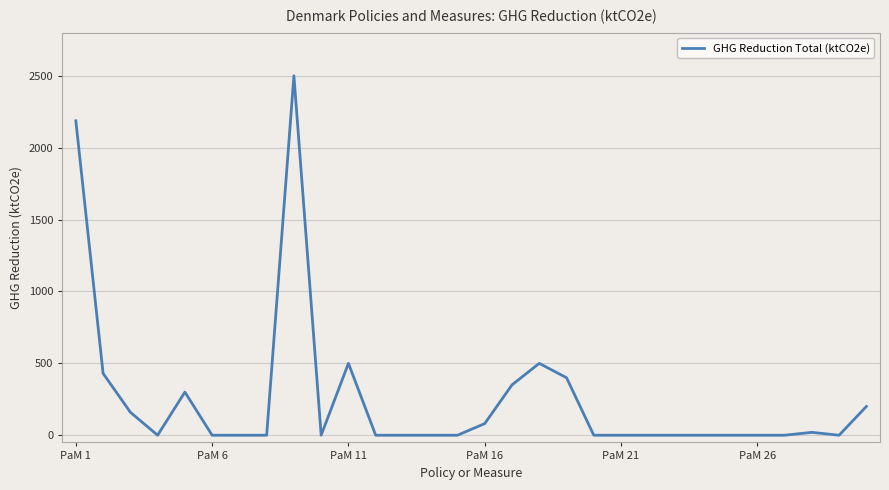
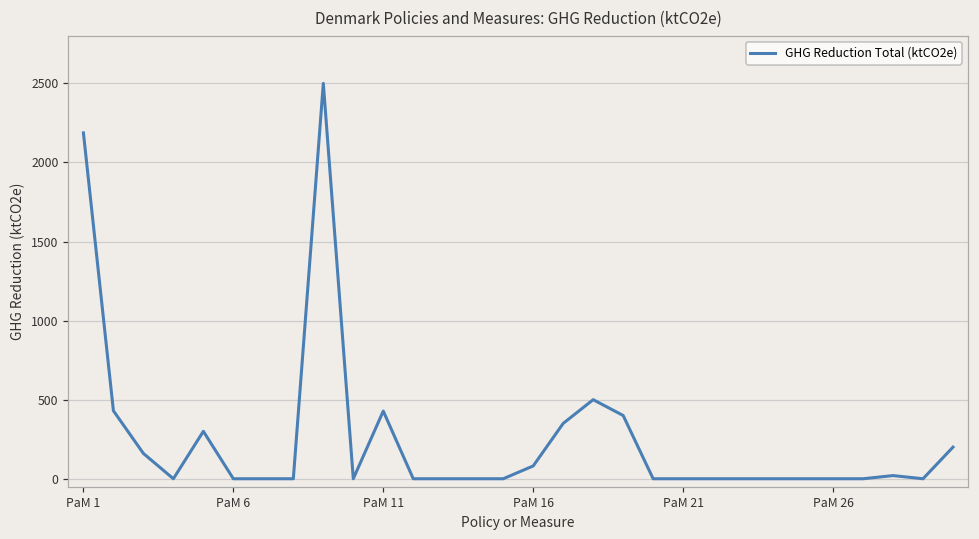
PaM 11: 500 -> 430
